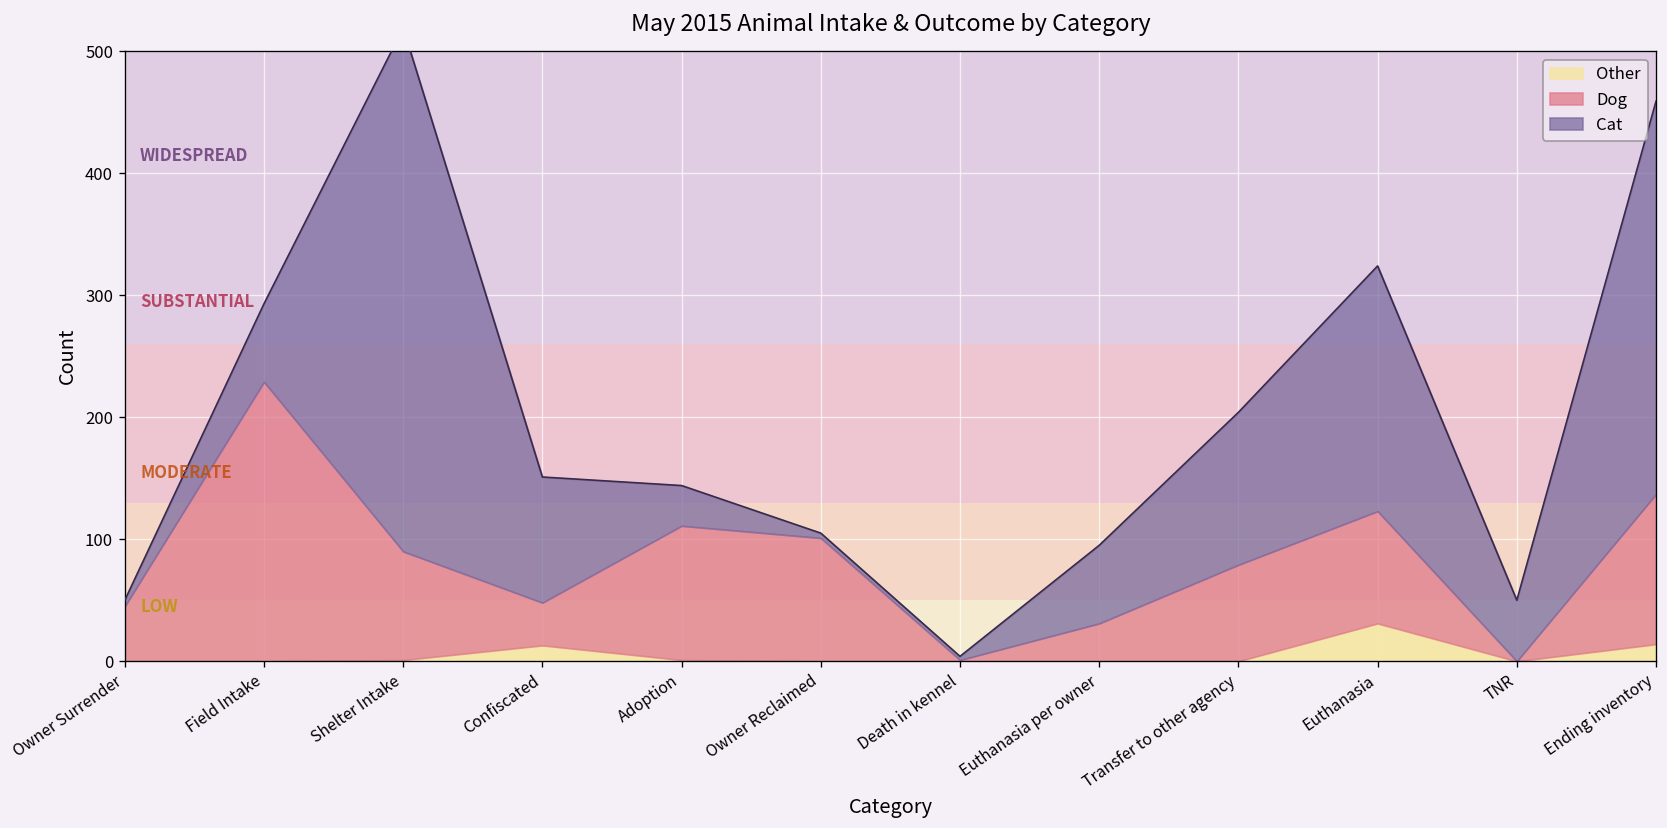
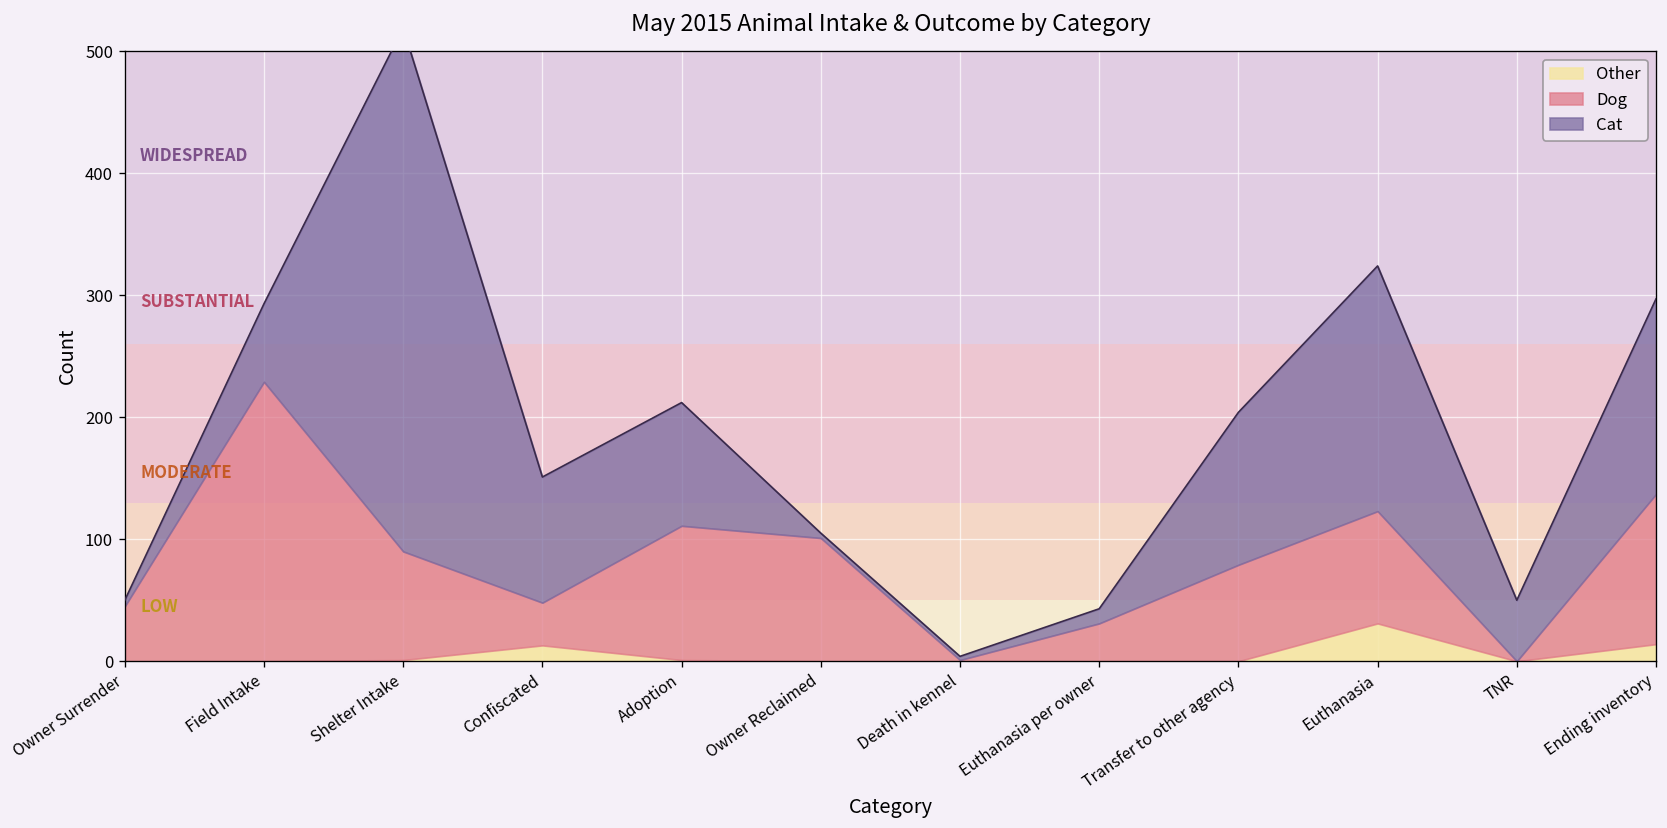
Cat, Adoption: 33 -> 101
Cat, Euthanasia per owner: 64 -> 12
Cat, Ending inventory: 322 -> 160
